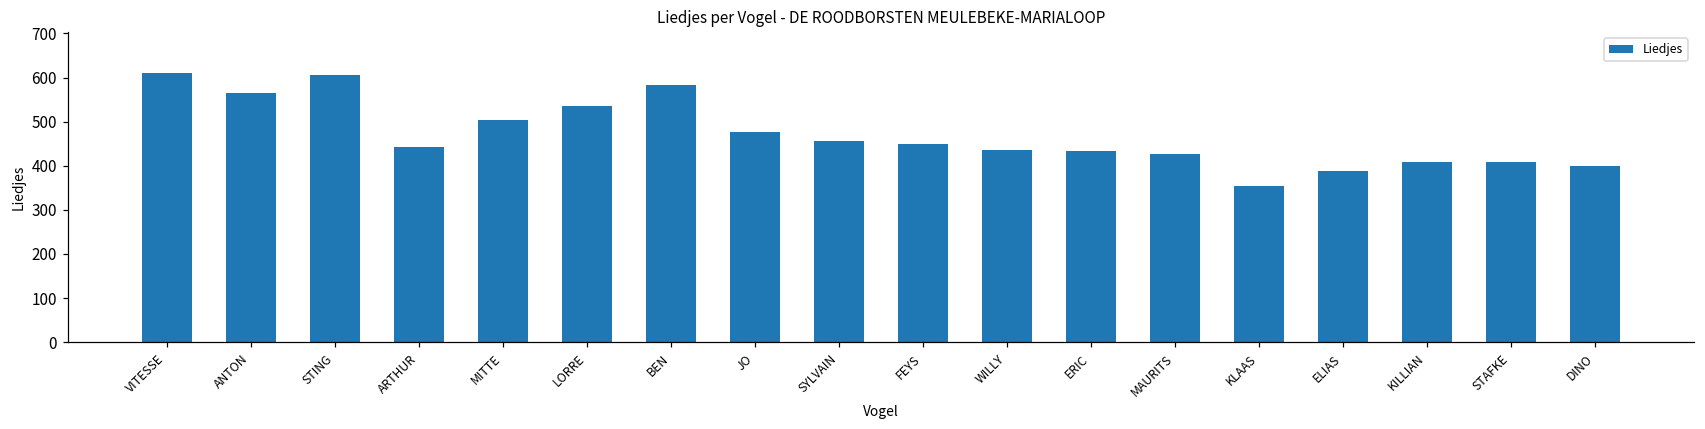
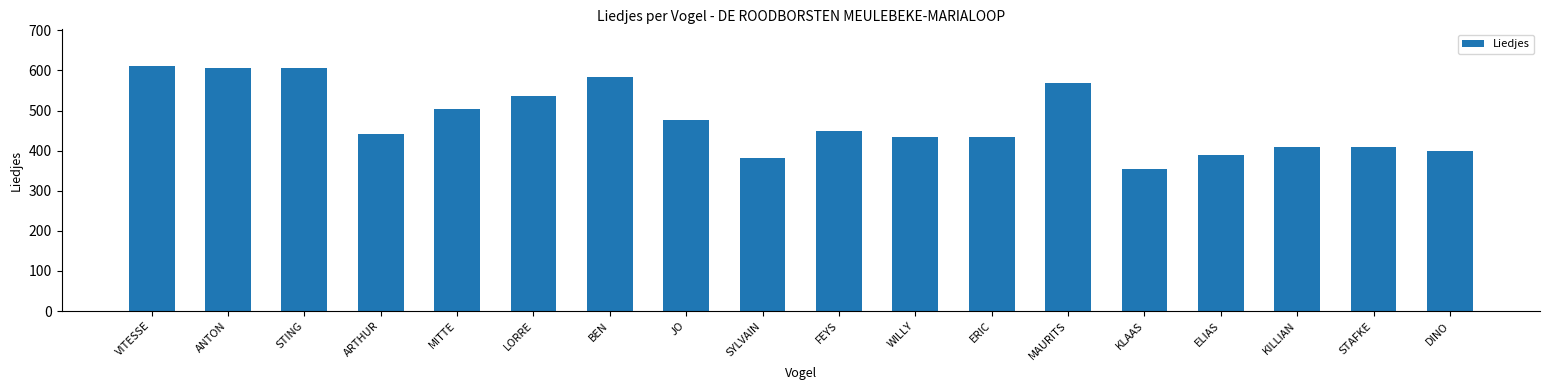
ANTON: 570 -> 610
SYLVAIN: 460 -> 380
MAURITS: 430 -> 570
